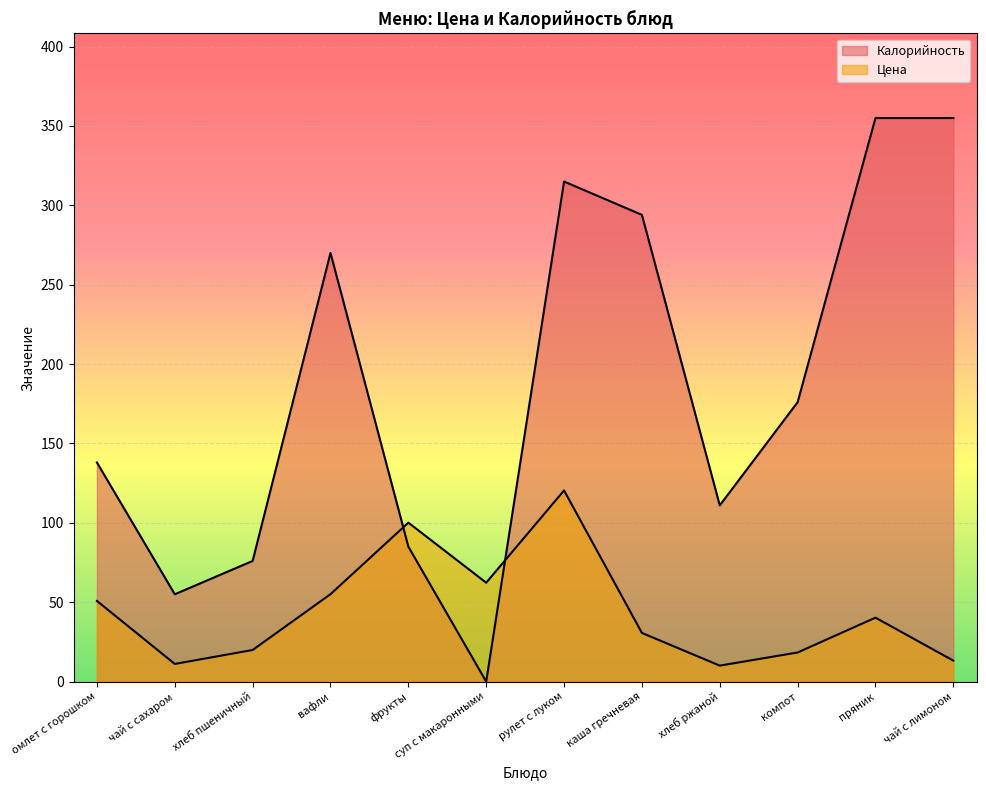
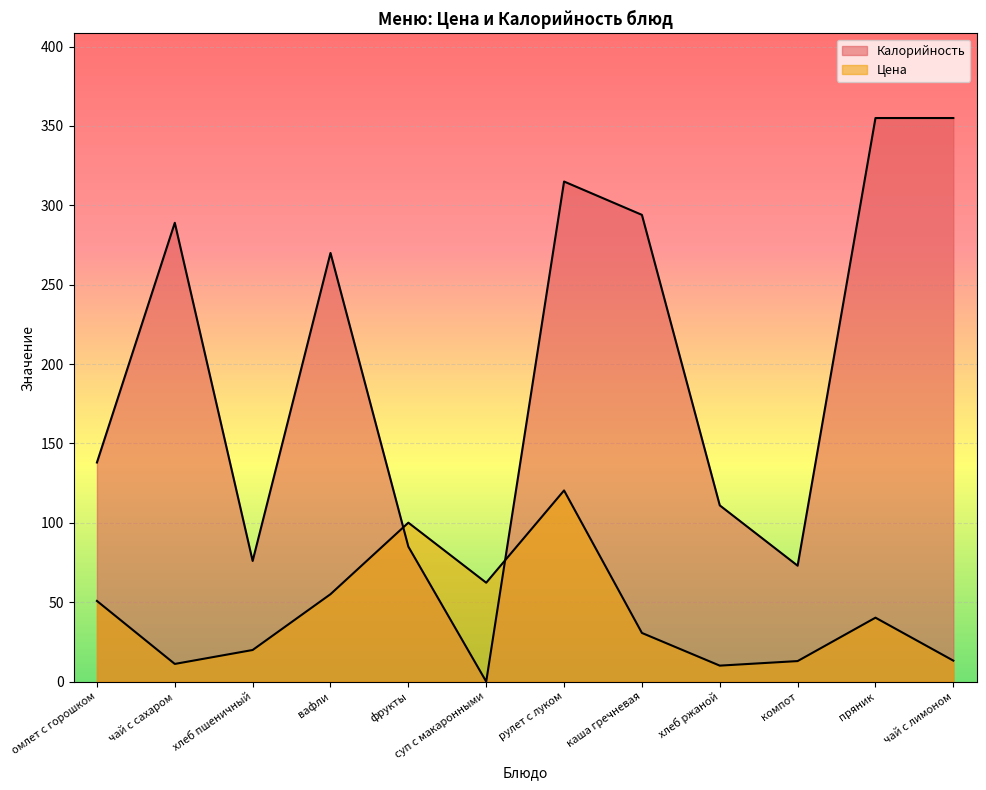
Калорийность, чай с сахаром: 55 -> 289
Калорийность, компот: 176 -> 73
Цена, компот: 18 -> 13
